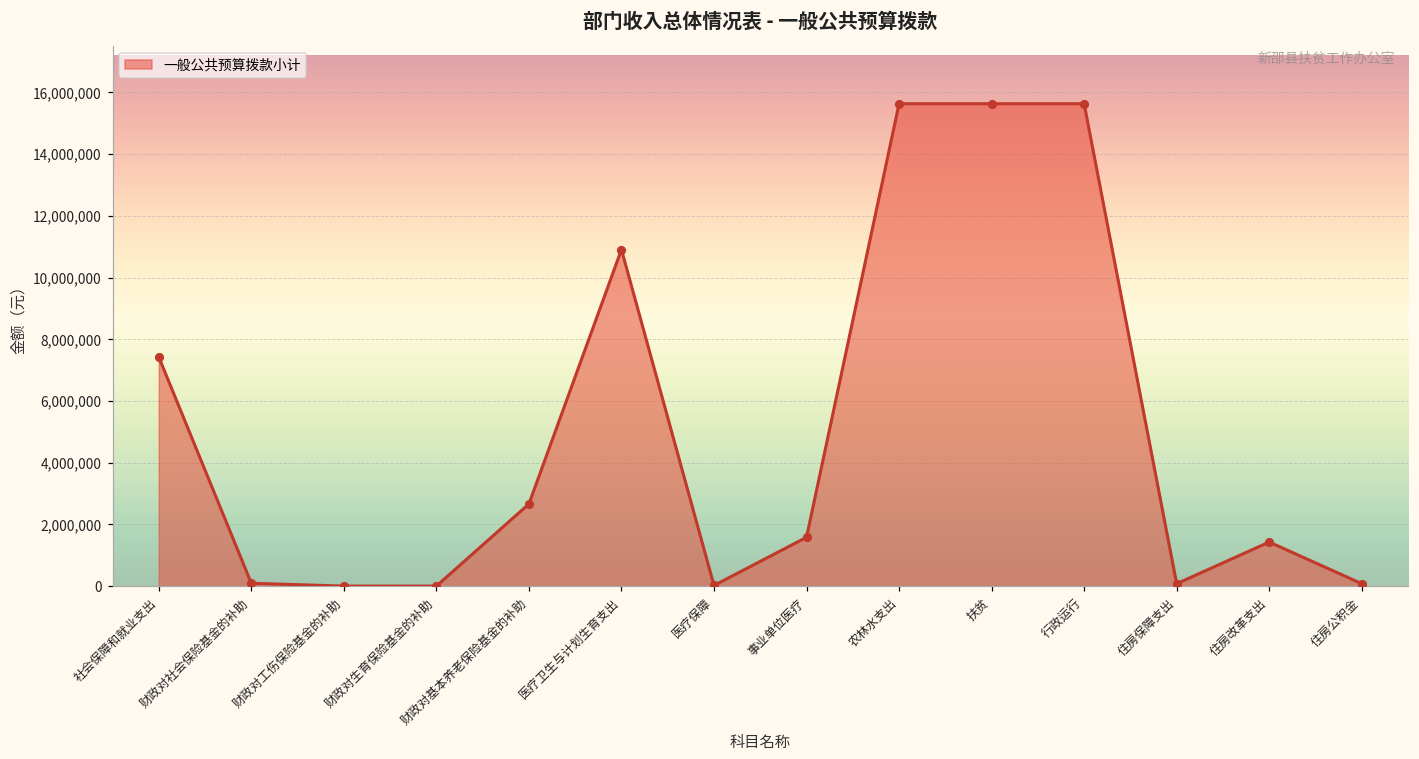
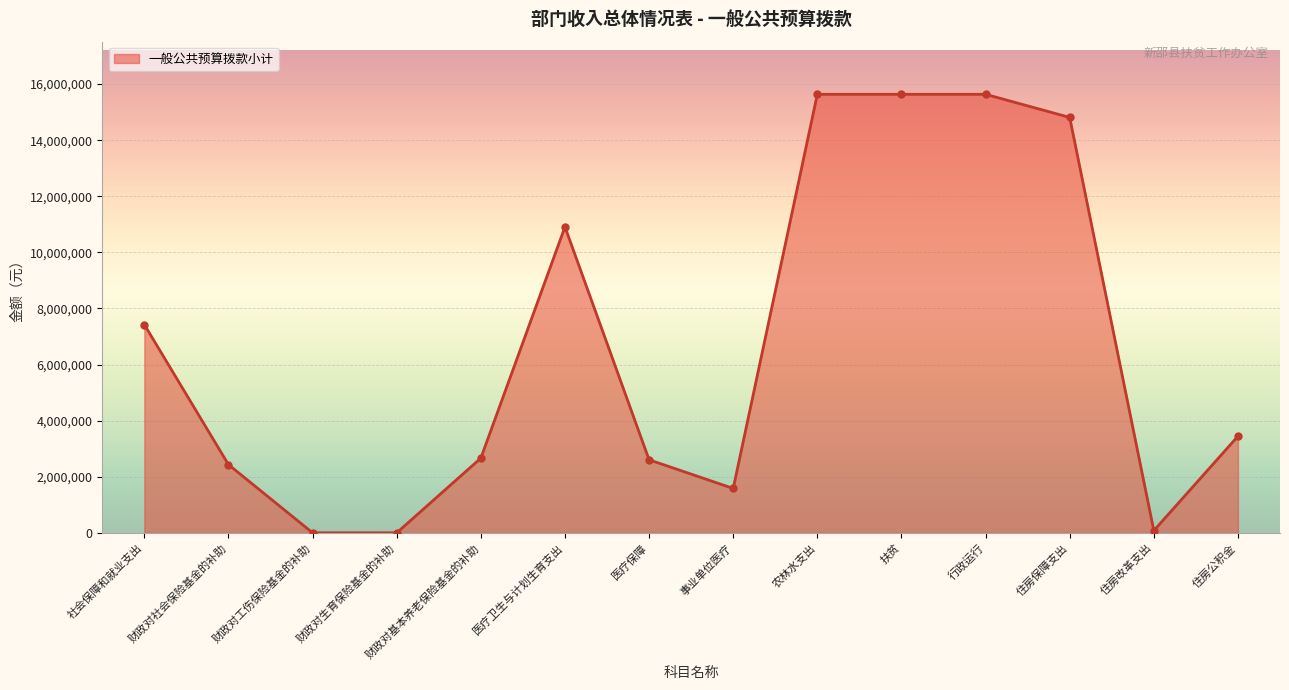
财政对社会保险基金的补助: 100,000 -> 2,400,000
医疗保障: 0 -> 2,600,000
住房保障支出: 100,000 -> 14,800,000
住房改革支出: 1,400,000 -> 100,000
住房公积金: 100,000 -> 3,400,000
